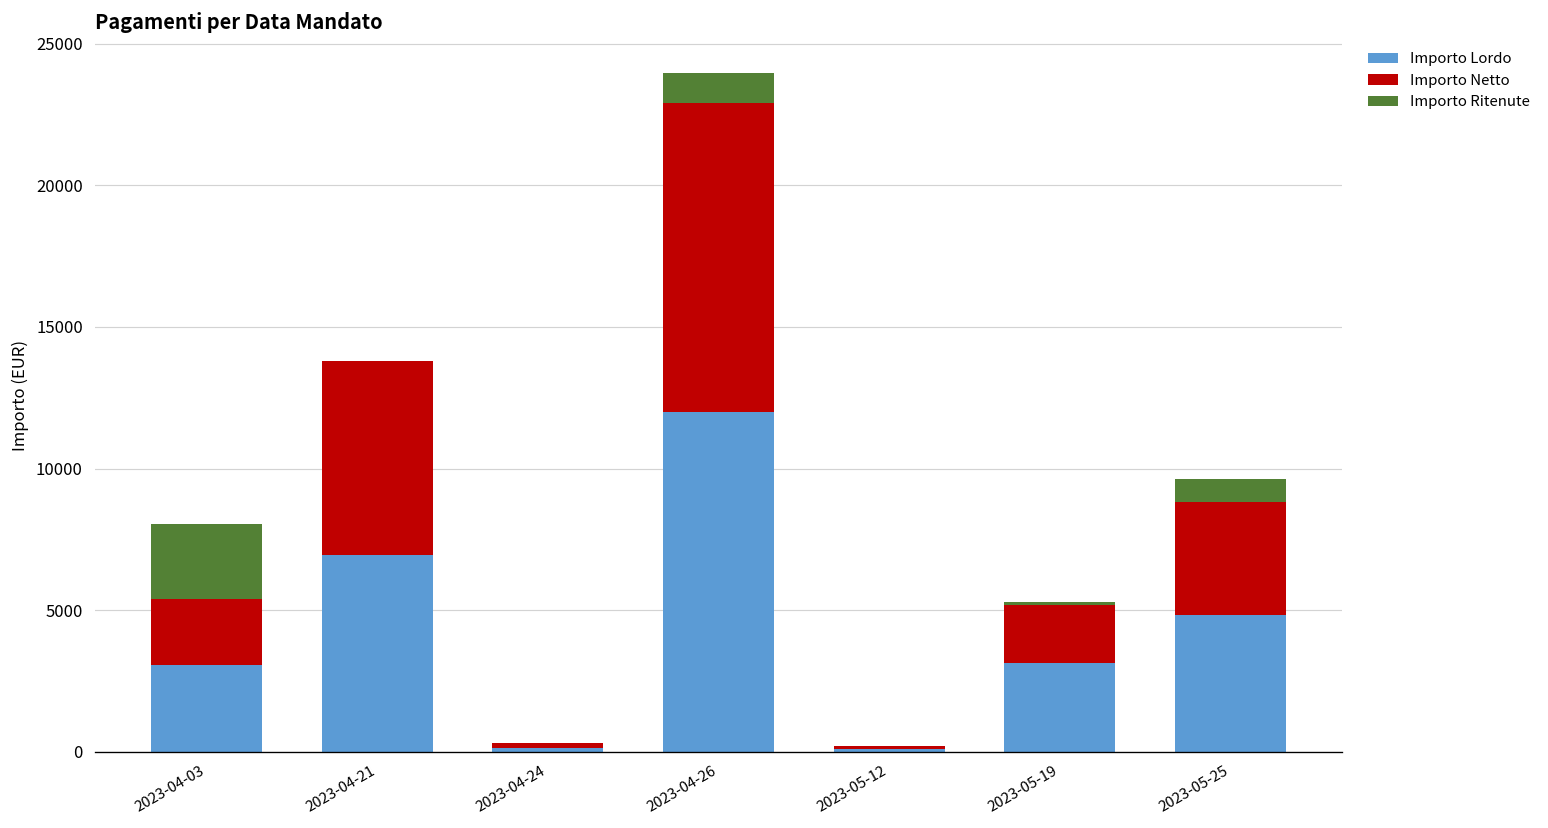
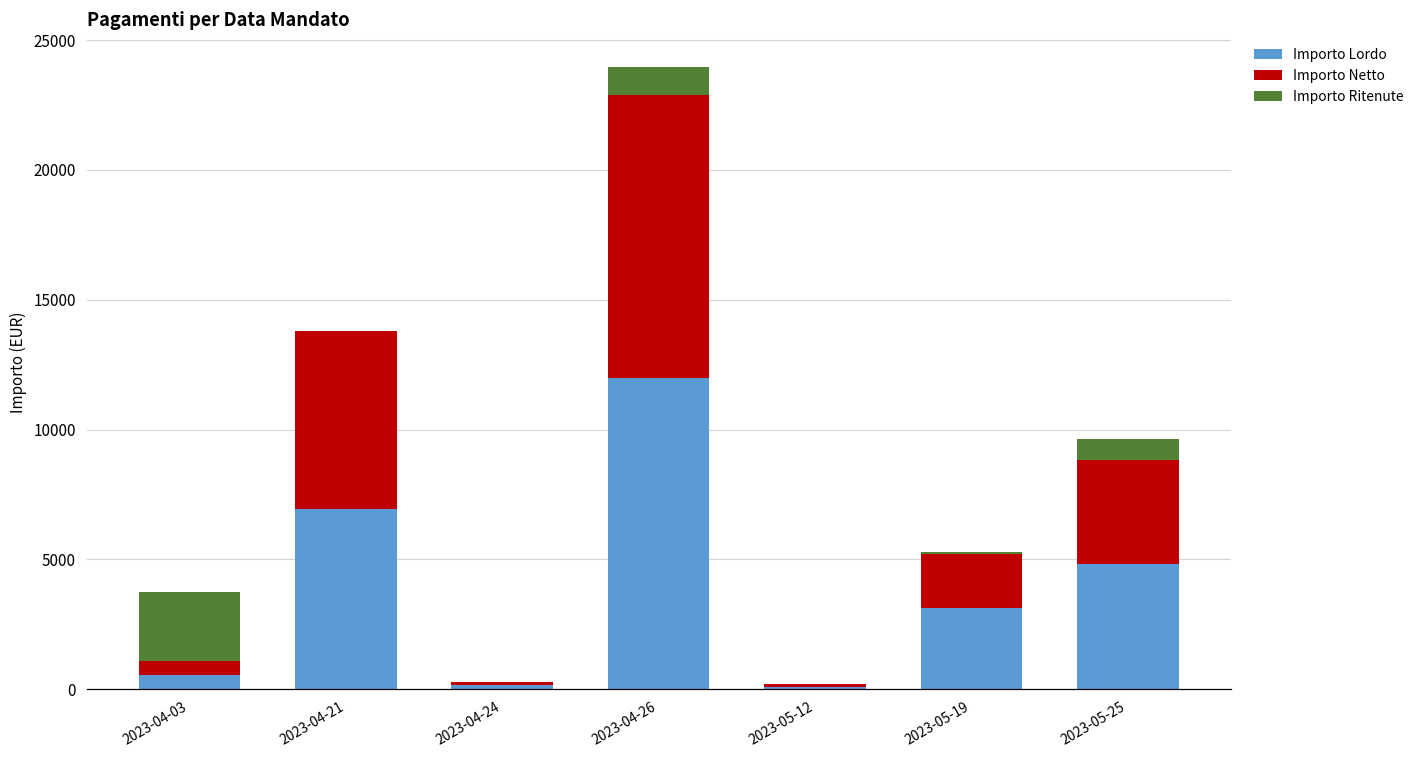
Importo Lordo, 2023-04-03: 3100 -> 500
Importo Netto, 2023-04-03: 2300 -> 500
